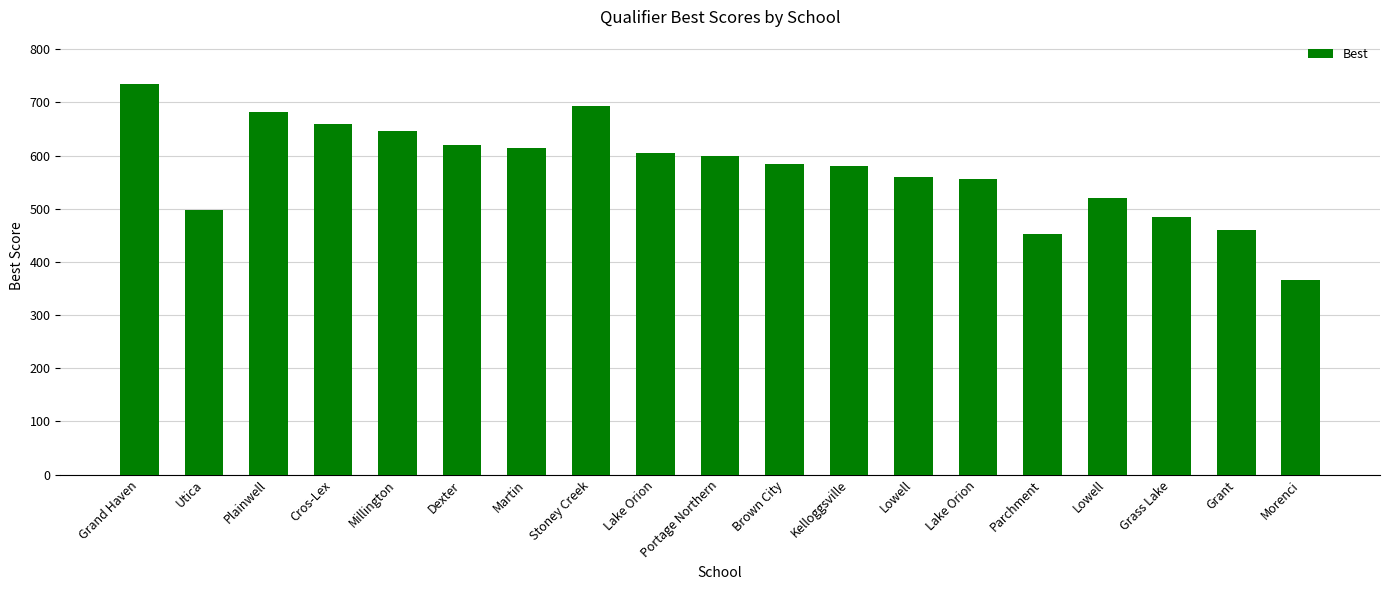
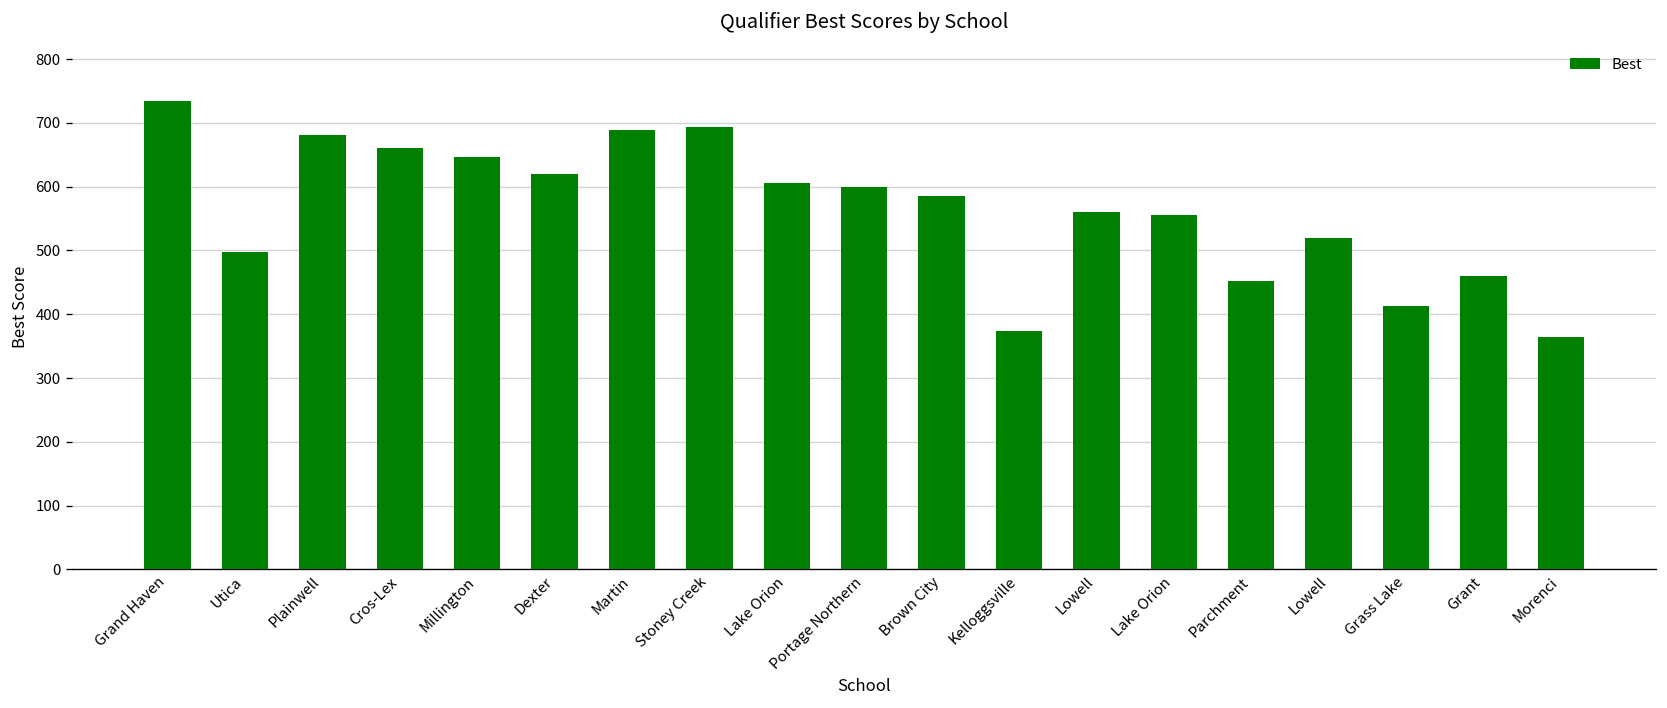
Martin: 620 -> 690
Kelloggsville: 580 -> 370
Grass Lake: 490 -> 410
